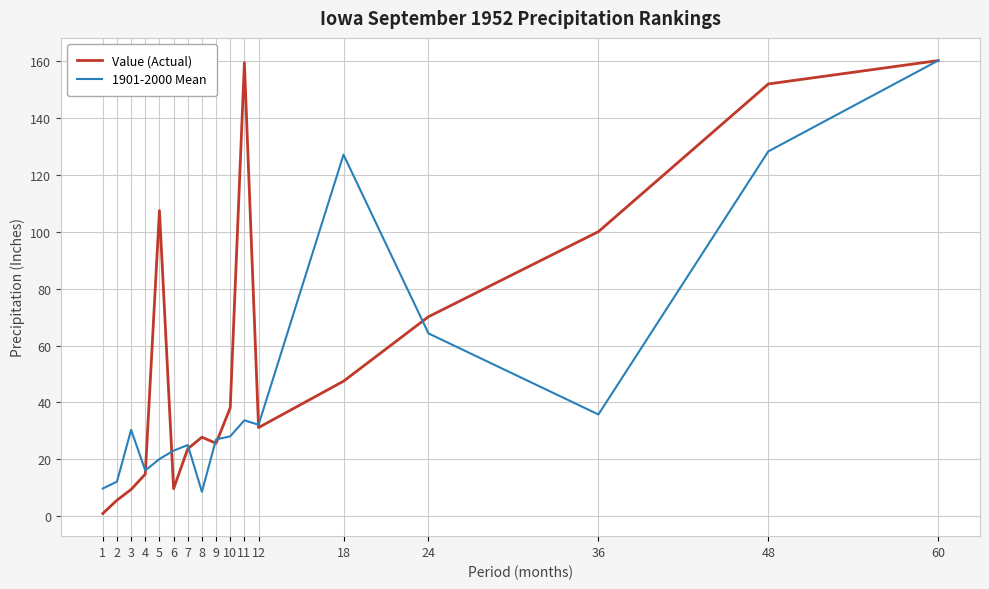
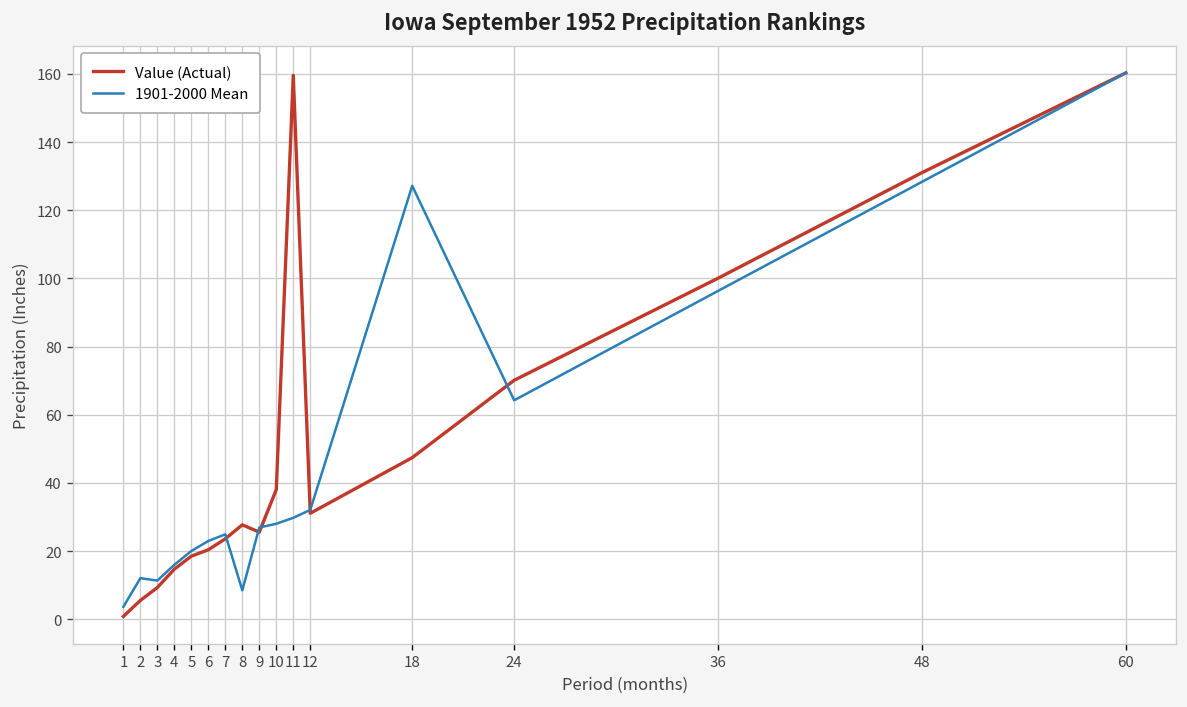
1901-2000 Mean, 1: 10 -> 4
1901-2000 Mean, 3: 30 -> 11
Value (Actual), 5: 108 -> 19
Value (Actual), 6: 10 -> 20
1901-2000 Mean, 11: 34 -> 30
1901-2000 Mean, 36: 36 -> 96
Value (Actual), 48: 152 -> 131
